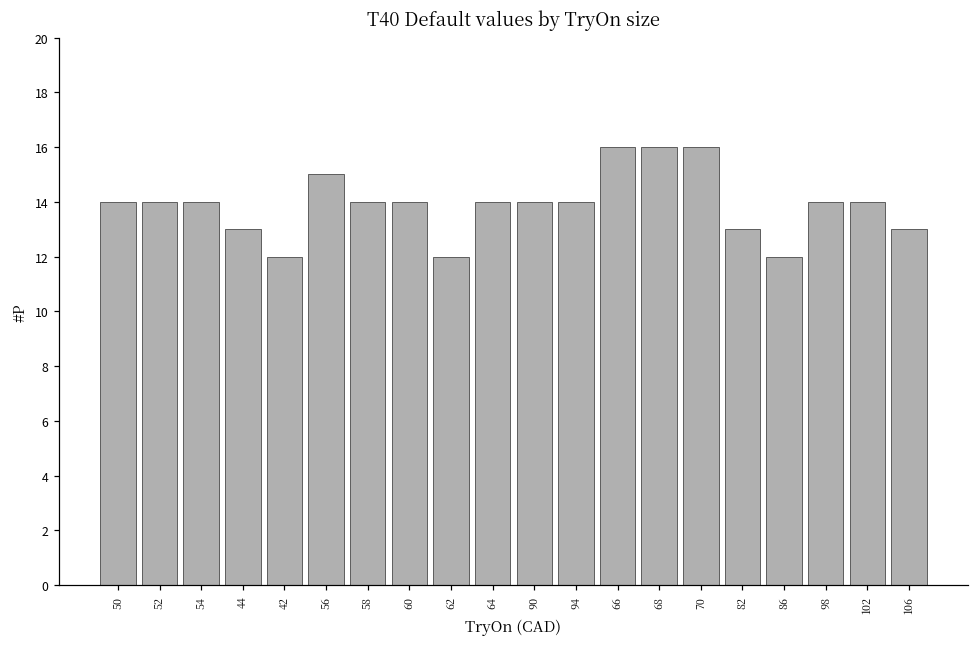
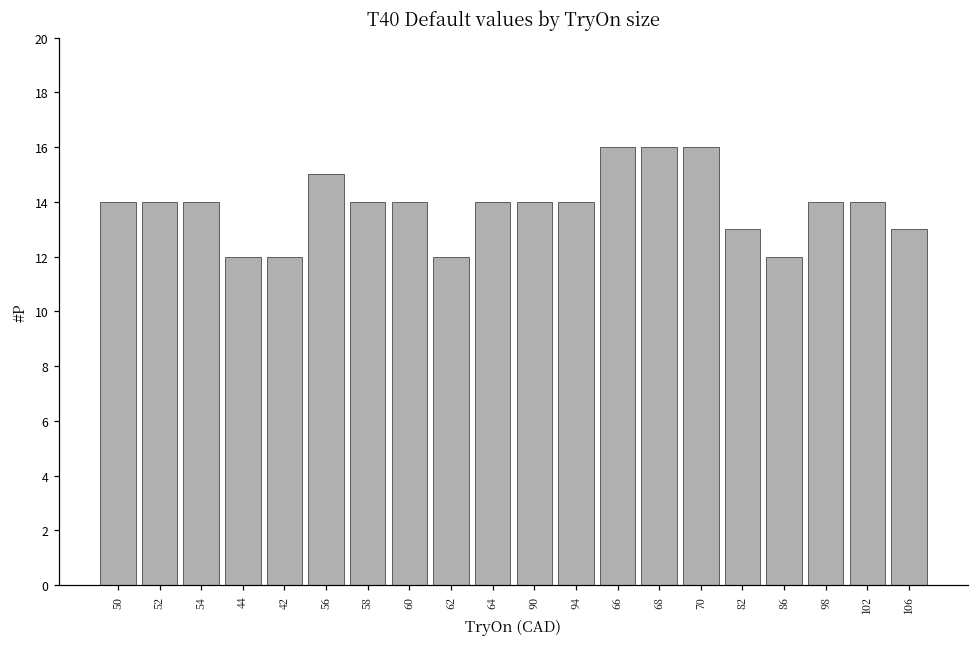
44: 13 -> 12
